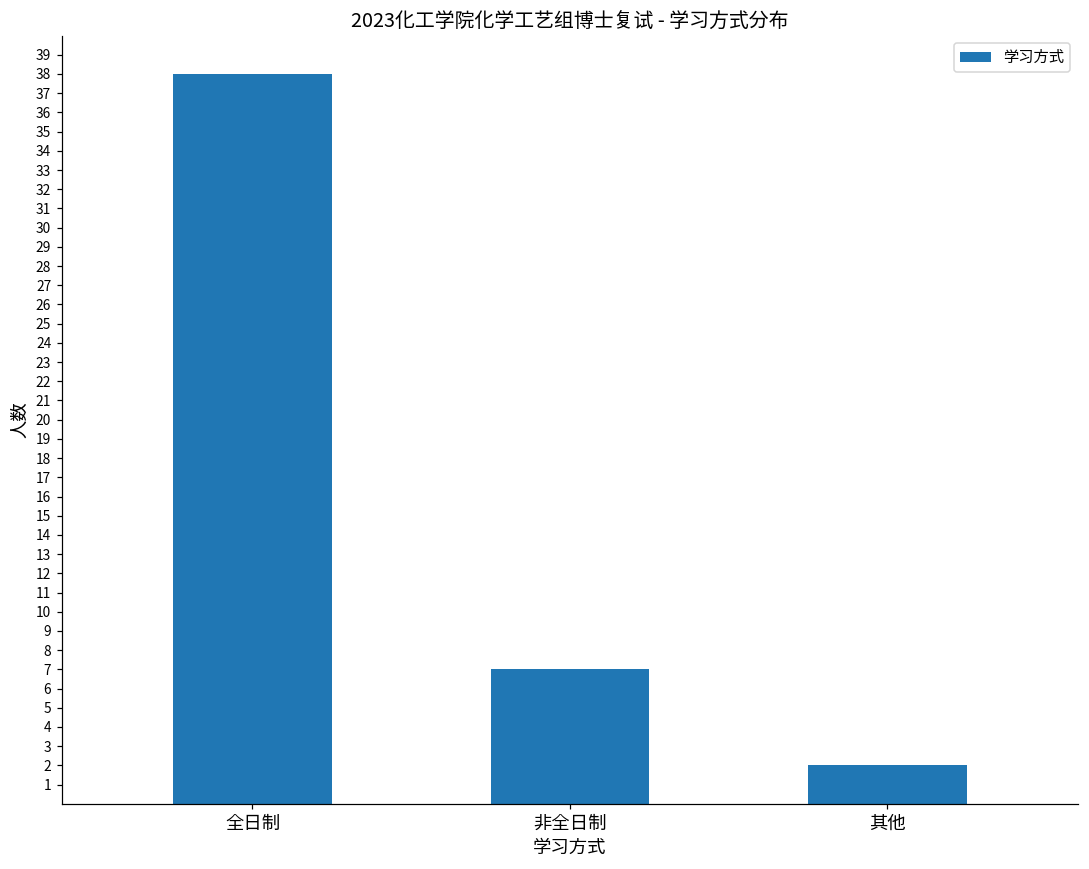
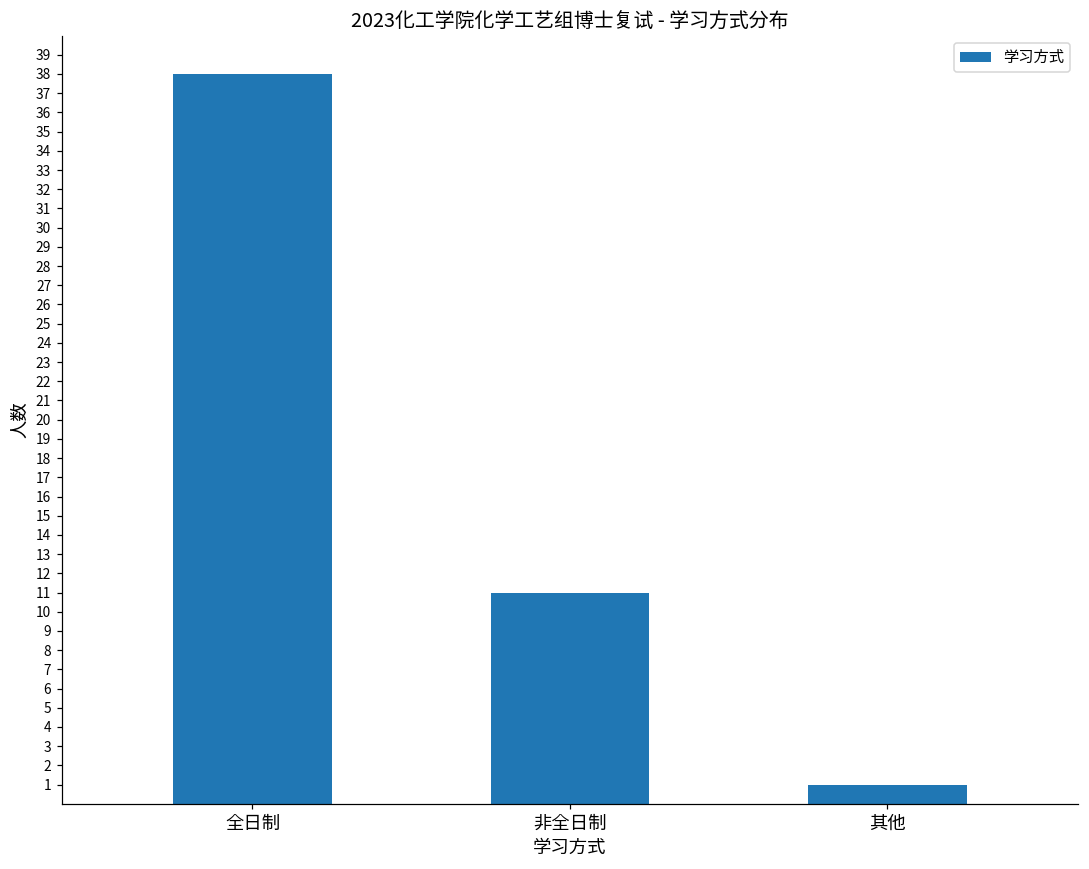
非全日制: 7 -> 11
其他: 2 -> 1
